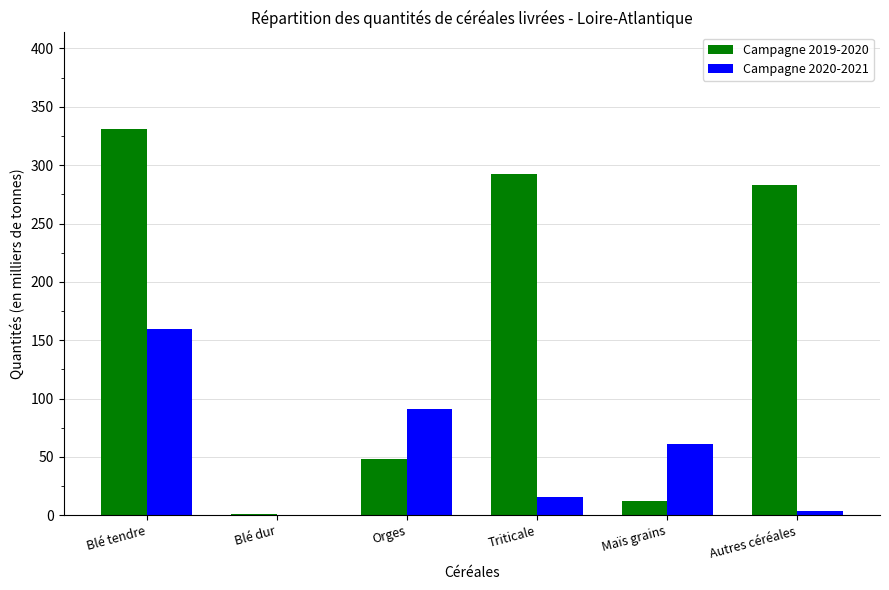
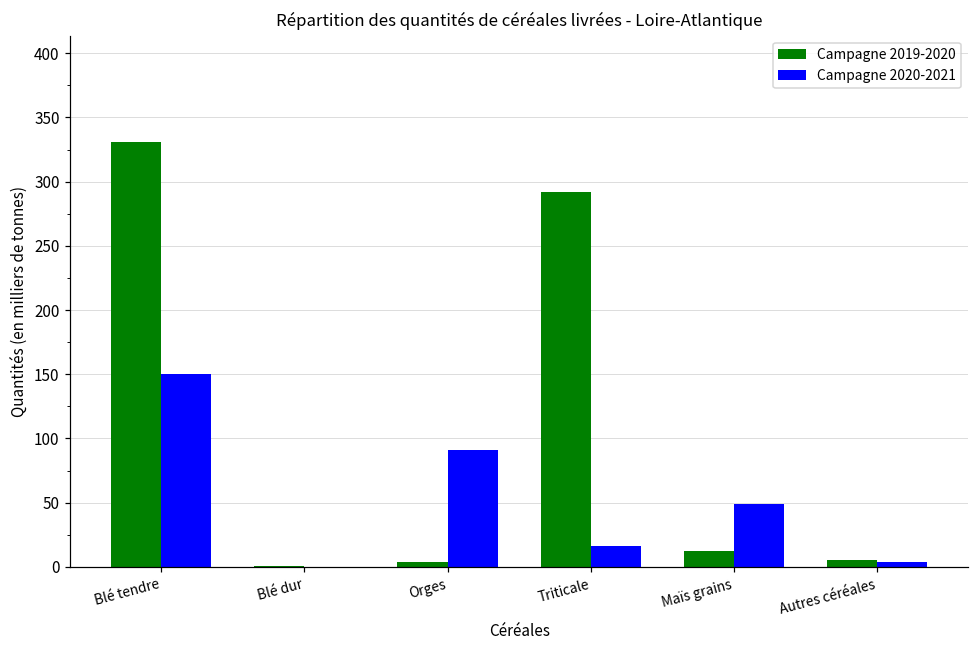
Campagne 2020-2021, Blé tendre: 160 -> 150
Campagne 2019-2020, Orges: 48 -> 4
Campagne 2020-2021, Maïs grains: 61 -> 49
Campagne 2019-2020, Autres céréales: 283 -> 5
